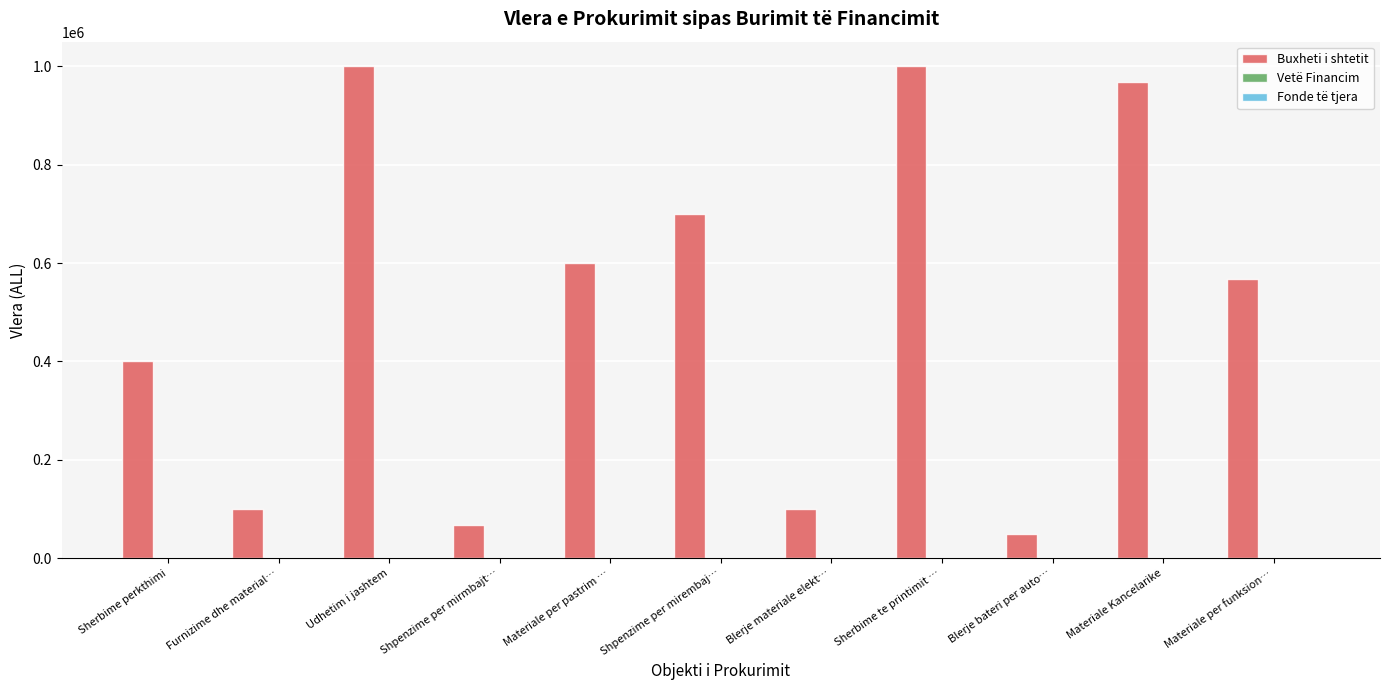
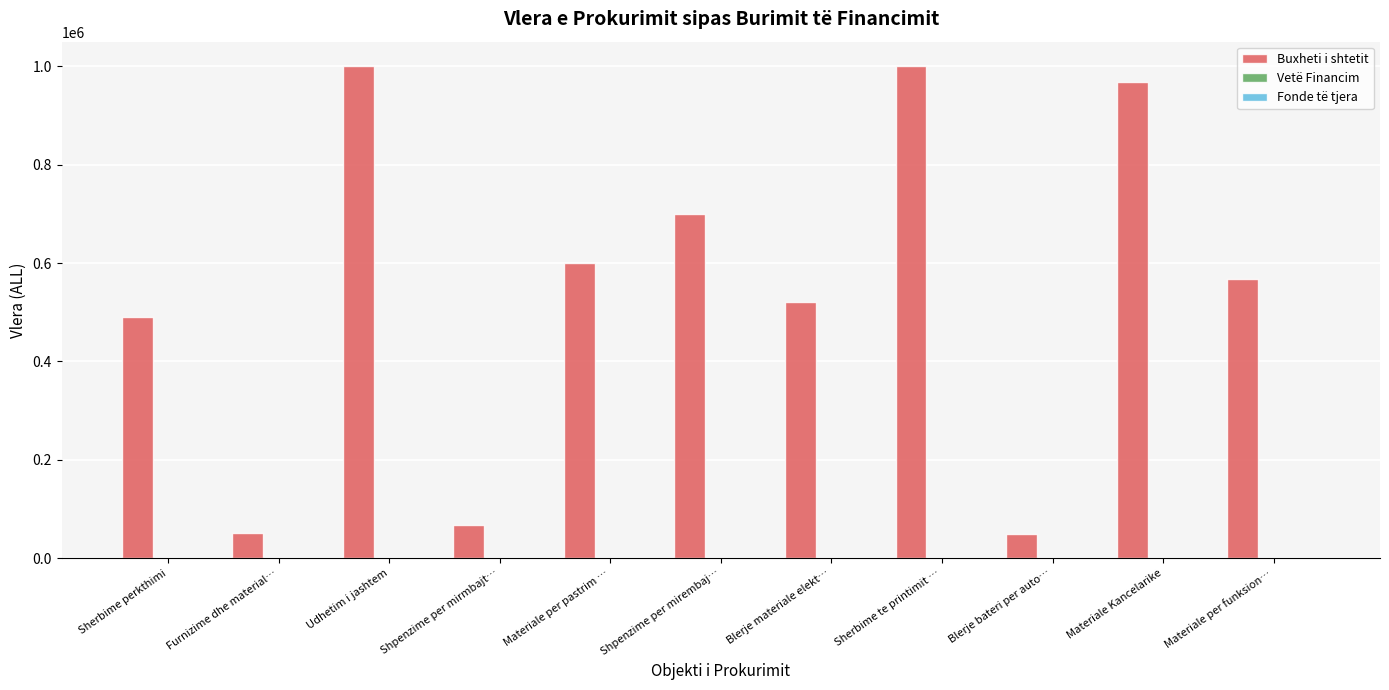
Buxheti i shtetit, Sherbime perkthimi: 400000 -> 490000
Buxheti i shtetit, Furnizime dhe material…: 100000 -> 50000
Buxheti i shtetit, Blerje materiale elekt…: 100000 -> 520000
